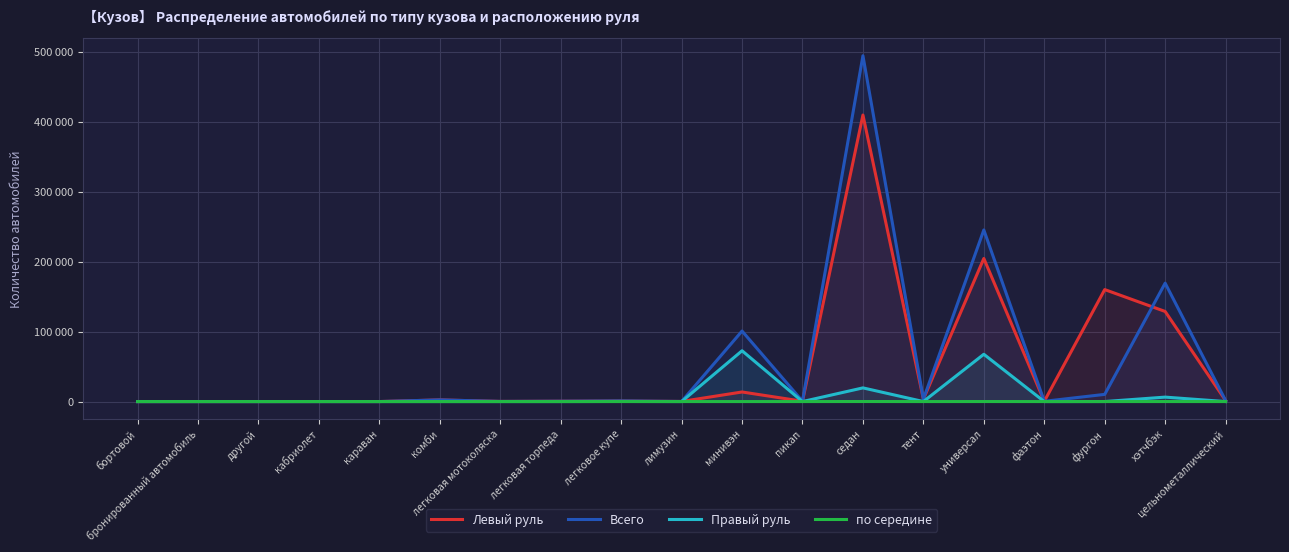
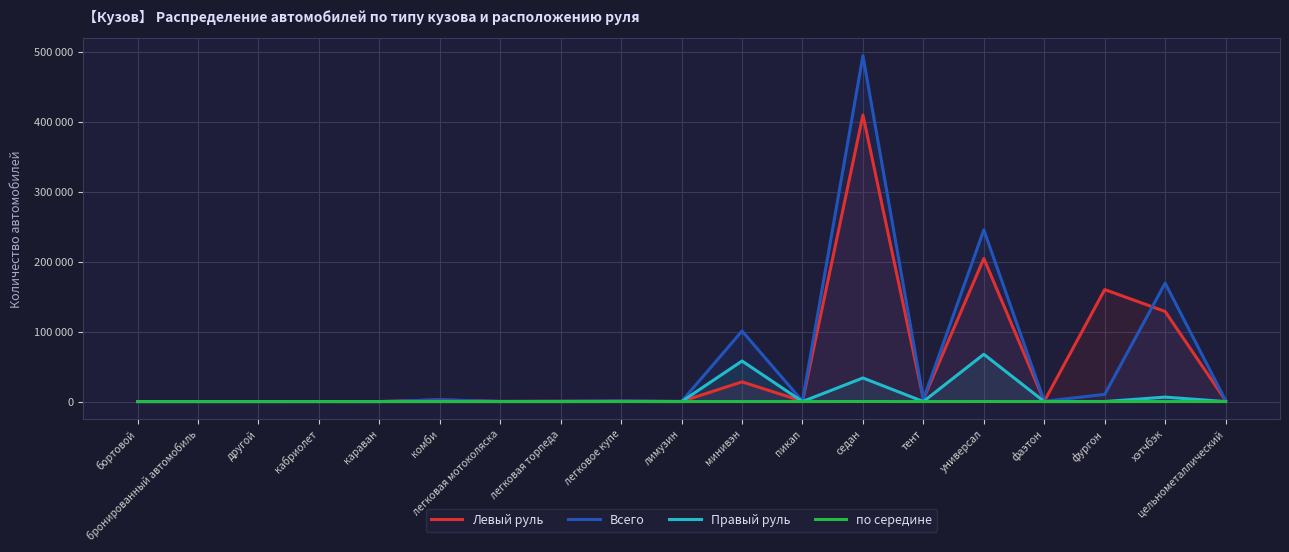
Левый руль, минивэн: 10000 -> 30000
Правый руль, минивэн: 70000 -> 60000
Правый руль, седан: 20000 -> 30000
